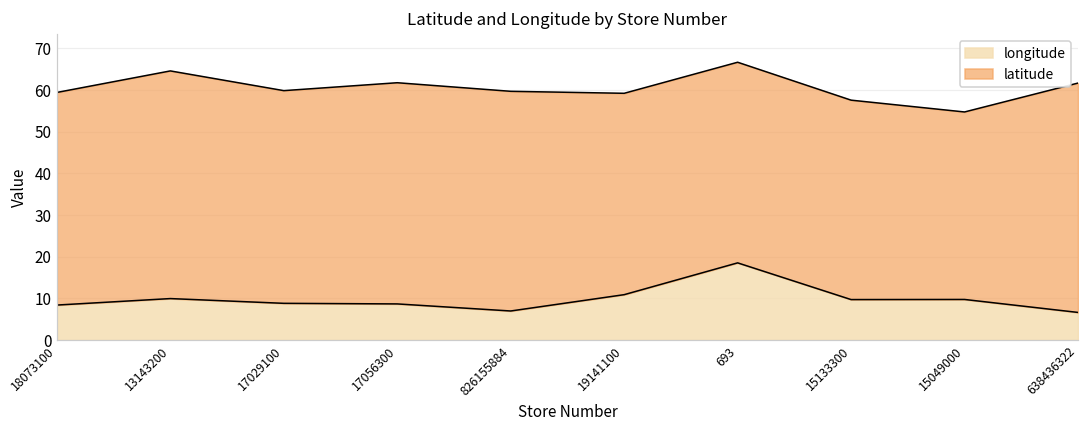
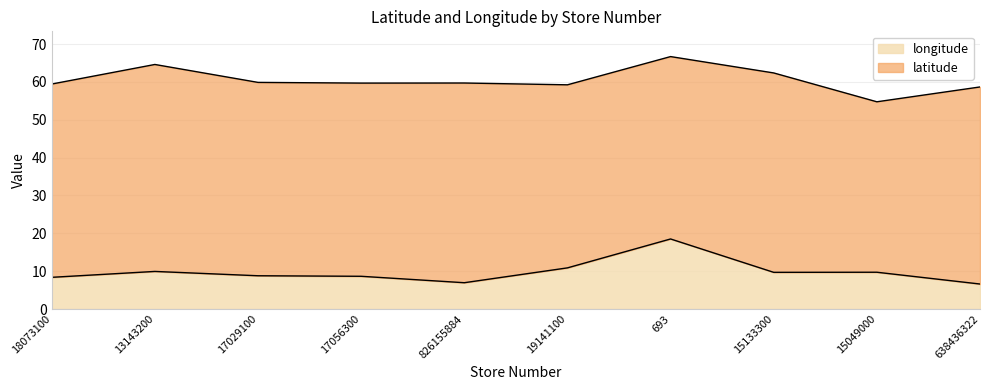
latitude, 17056300: 53 -> 51
latitude, 15133300: 48 -> 53
latitude, 638436322: 55 -> 52
